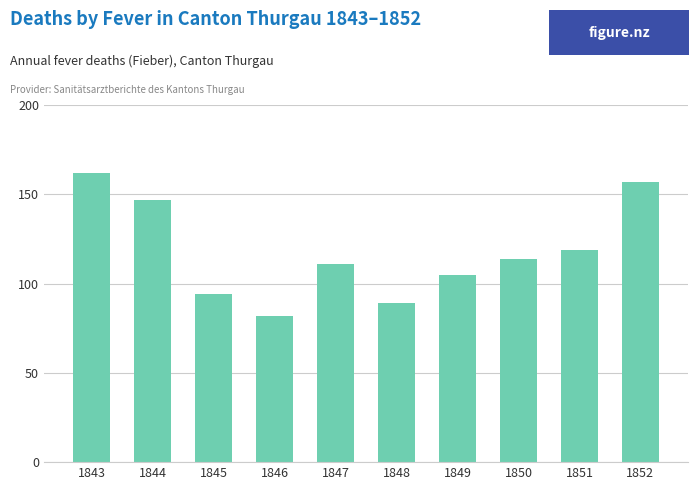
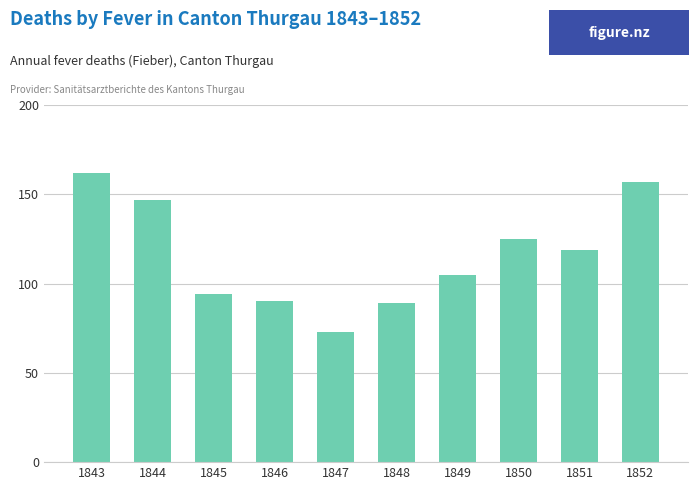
1846: 82 -> 90
1847: 111 -> 73
1850: 114 -> 125
